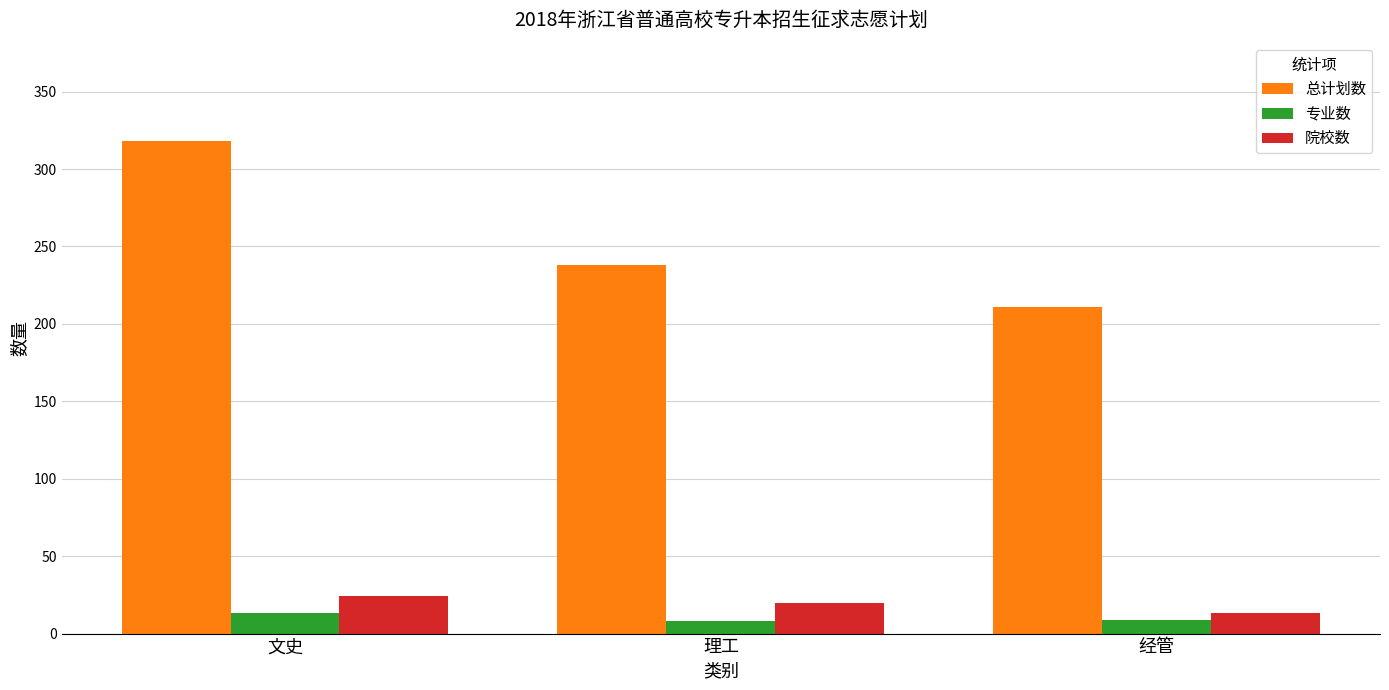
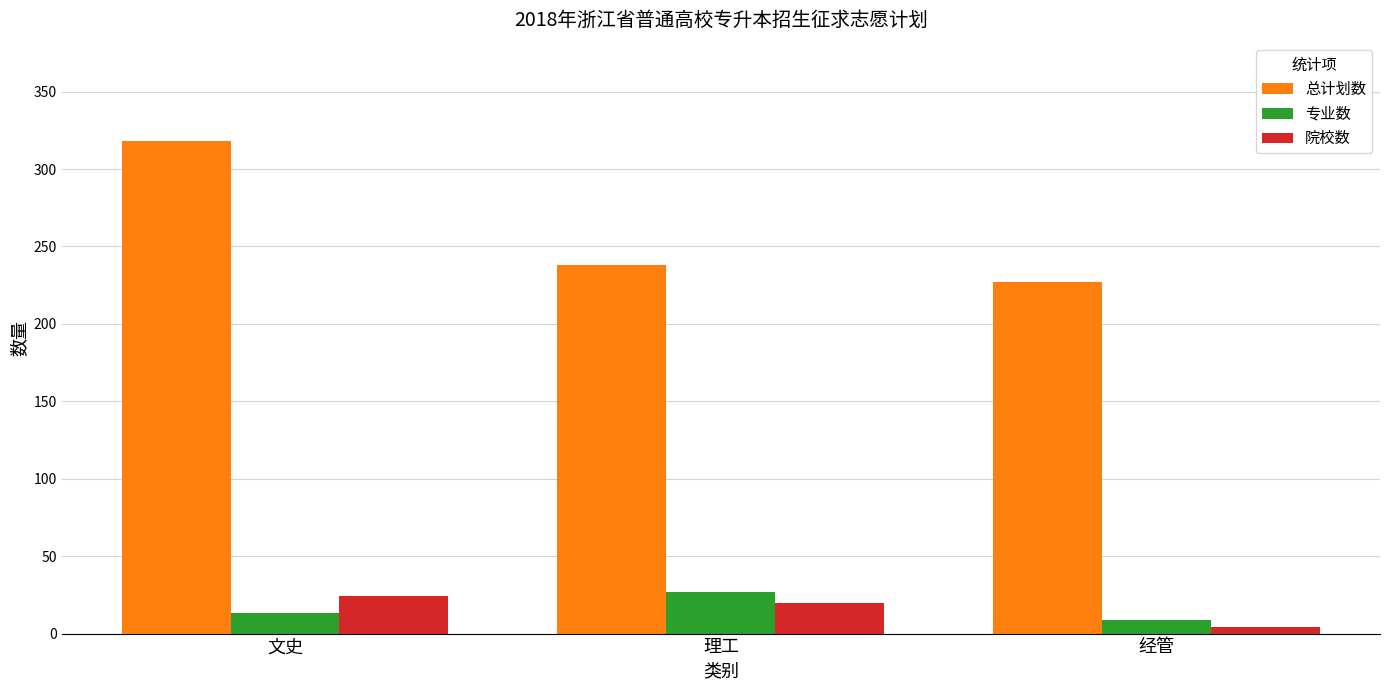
专业数, 理工: 8 -> 27
总计划数, 经管: 211 -> 227
院校数, 经管: 13 -> 4
